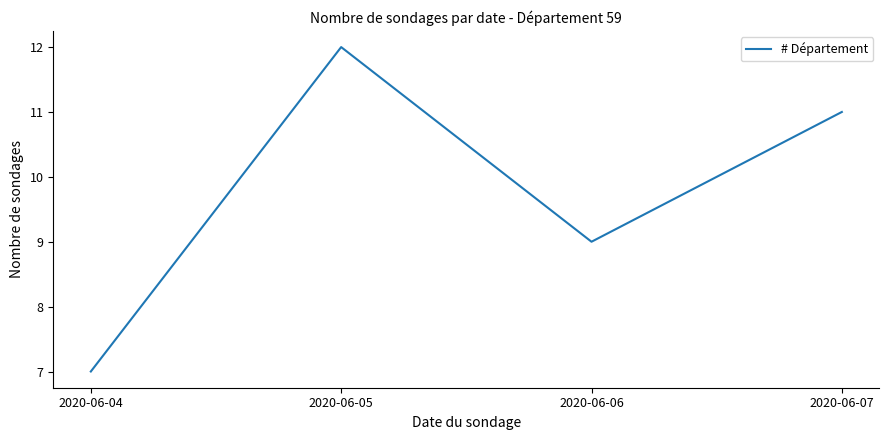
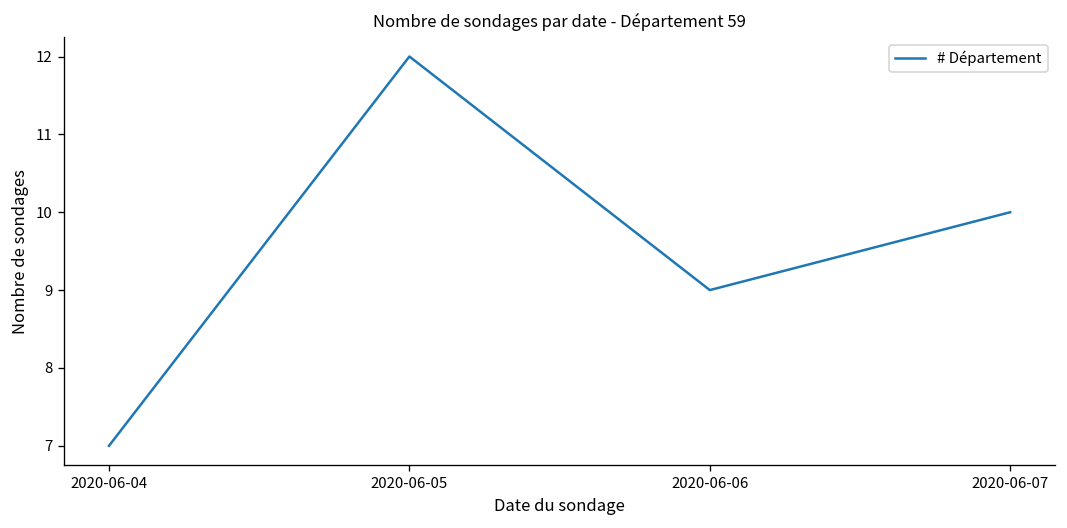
2020-06-07: 11 -> 10
